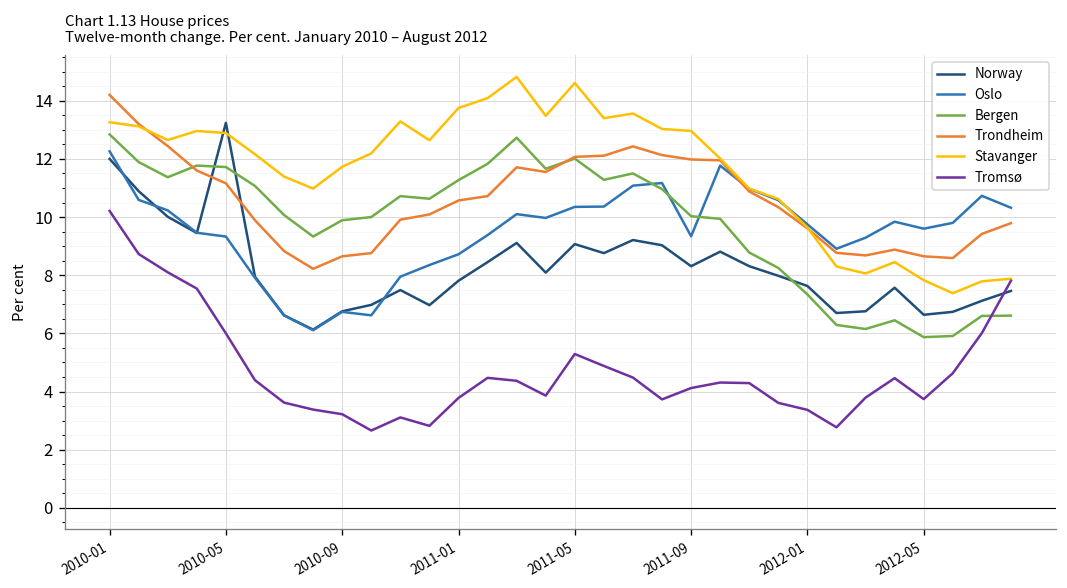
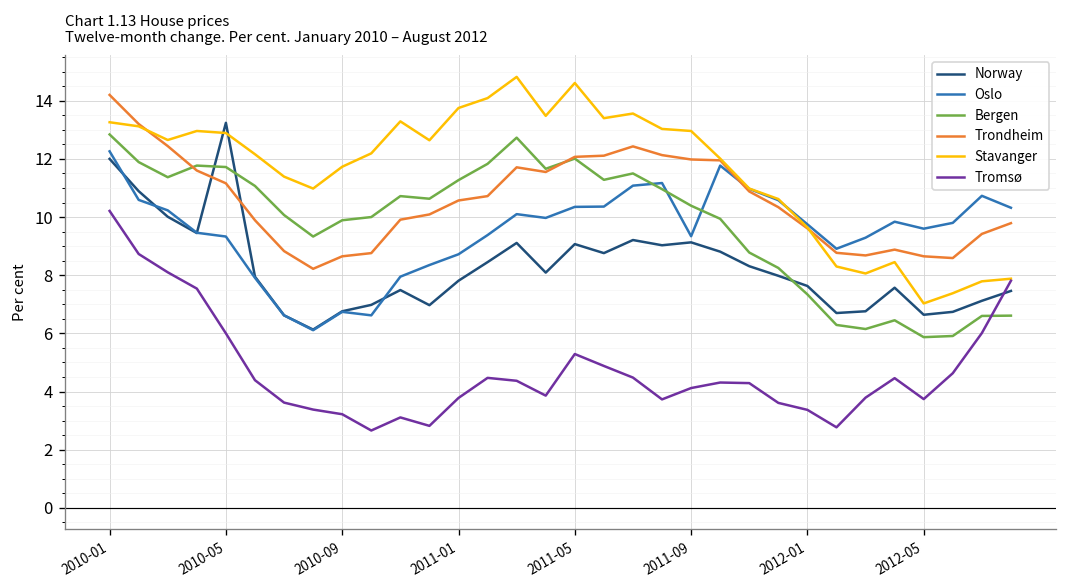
Norway, 2011-09: 8.3 -> 9.1
Bergen, 2011-09: 10.0 -> 10.4
Stavanger, 2012-05: 7.8 -> 7.0
